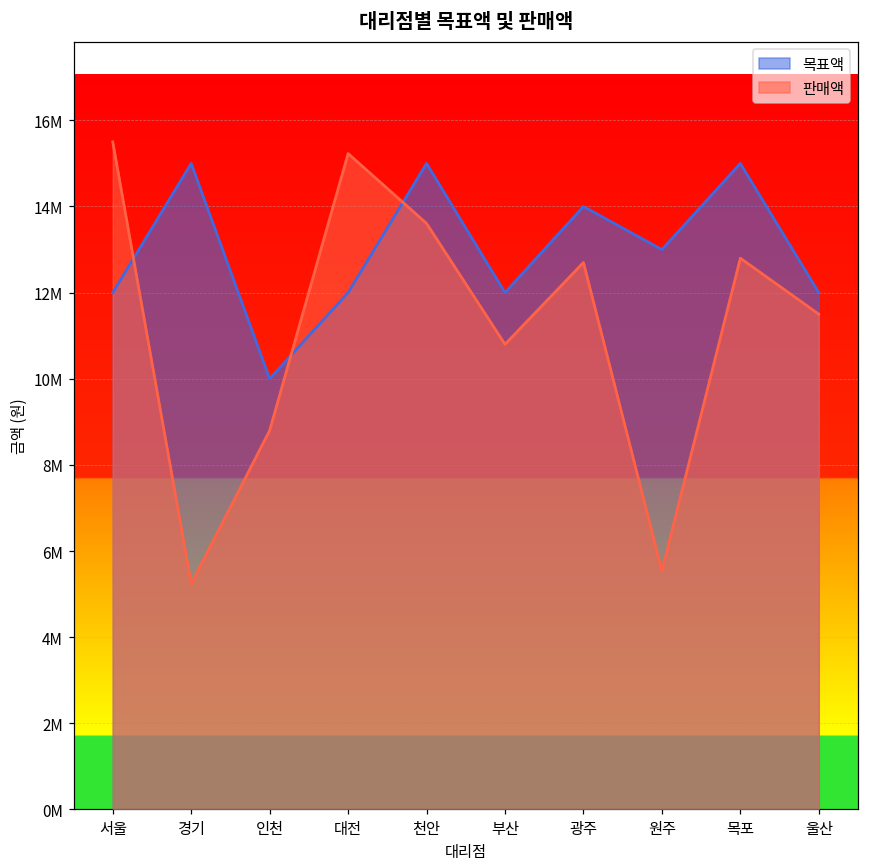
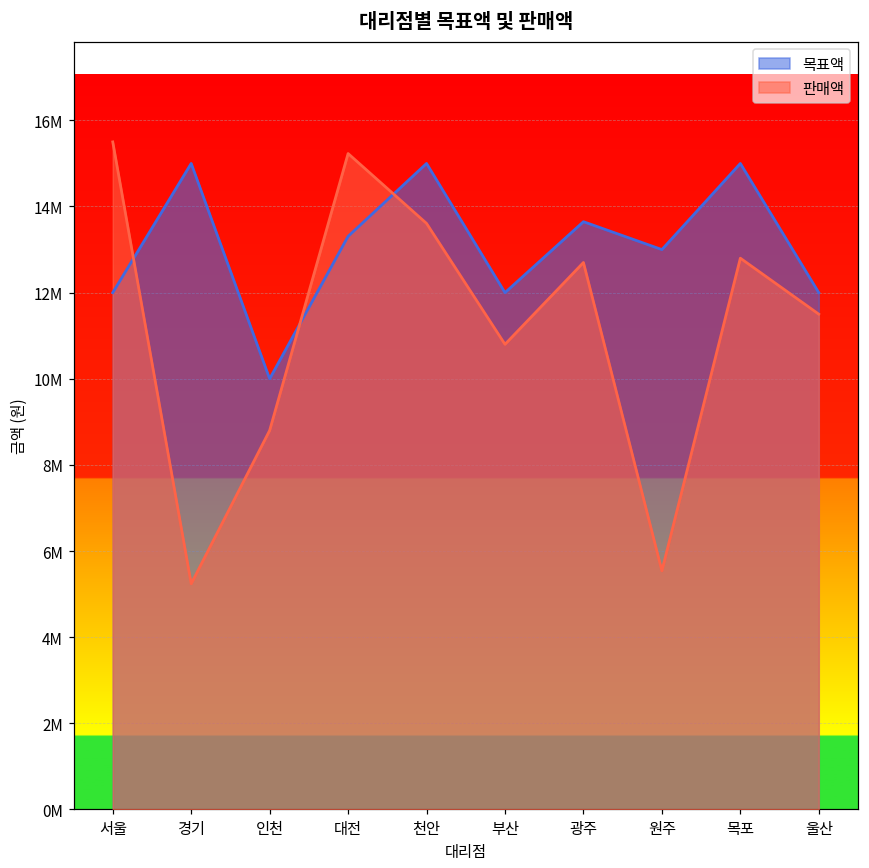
목표액, 대전: 12000000 -> 13300000
목표액, 광주: 14000000 -> 13600000
